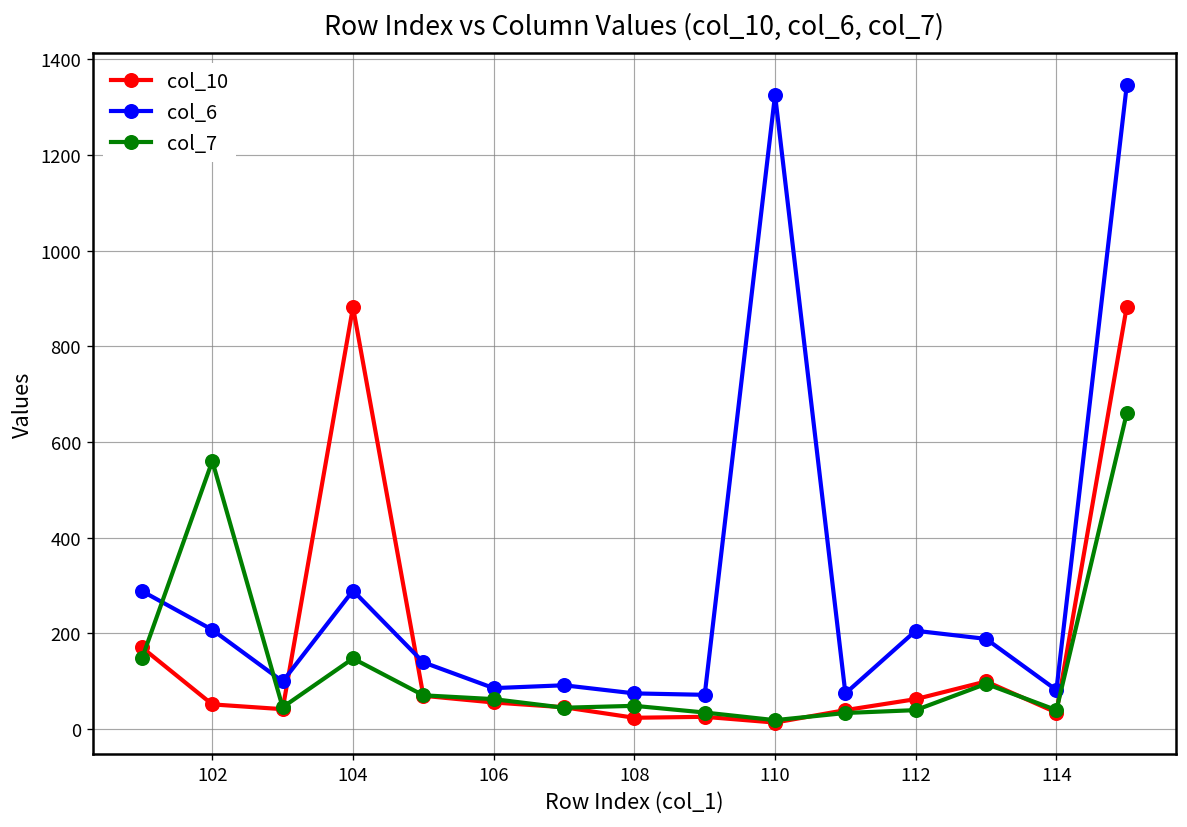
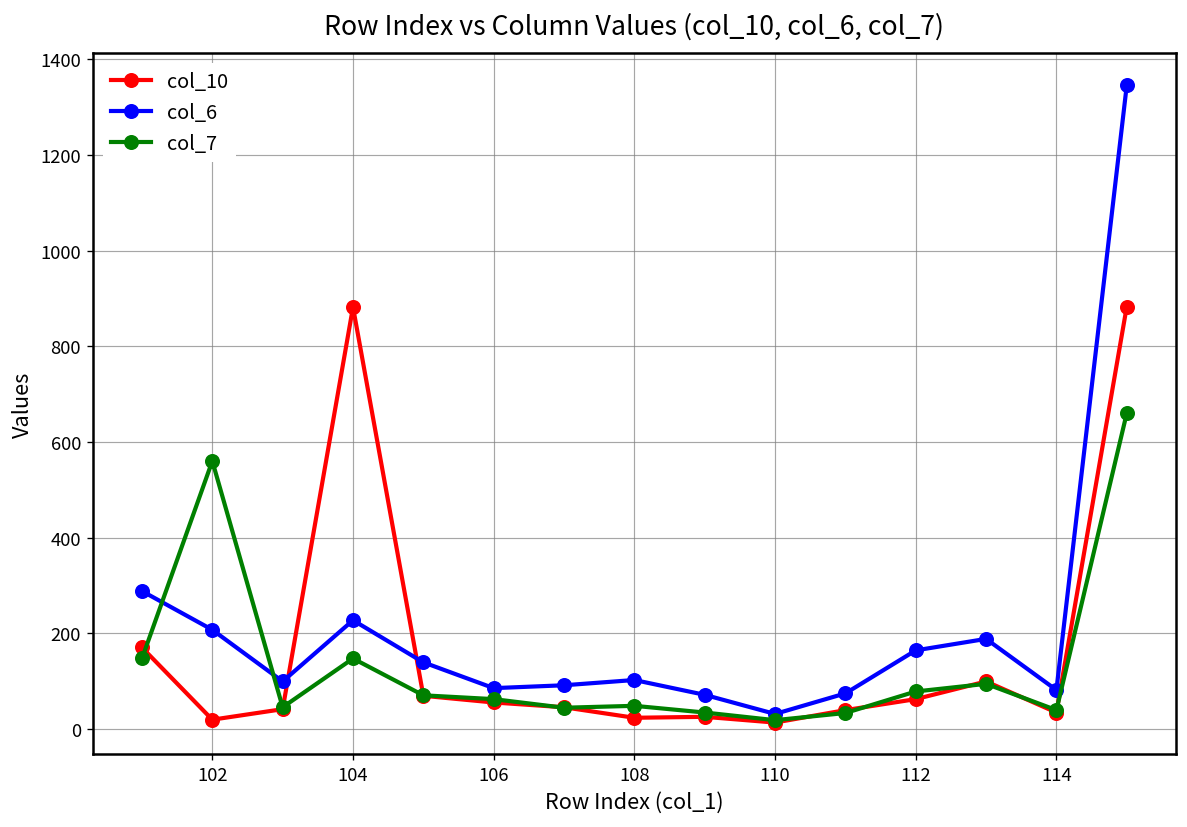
col_10, 102: 50 -> 20
col_6, 104: 290 -> 230
col_6, 108: 70 -> 100
col_6, 110: 1330 -> 30
col_6, 112: 210 -> 160
col_7, 112: 40 -> 80
